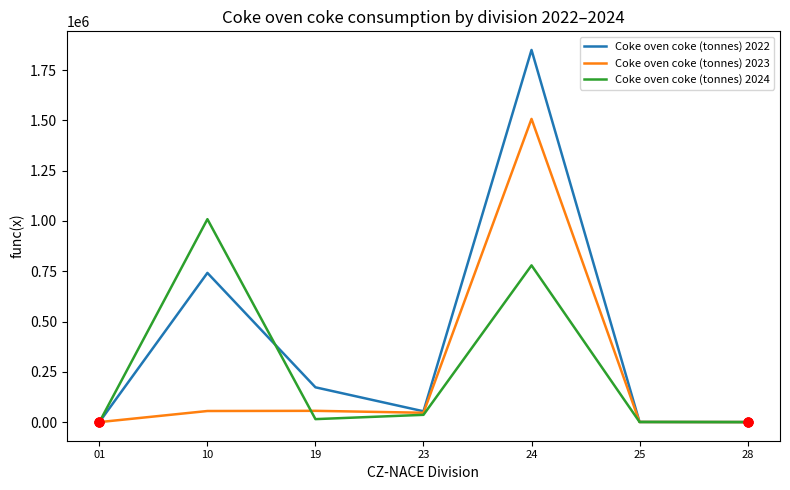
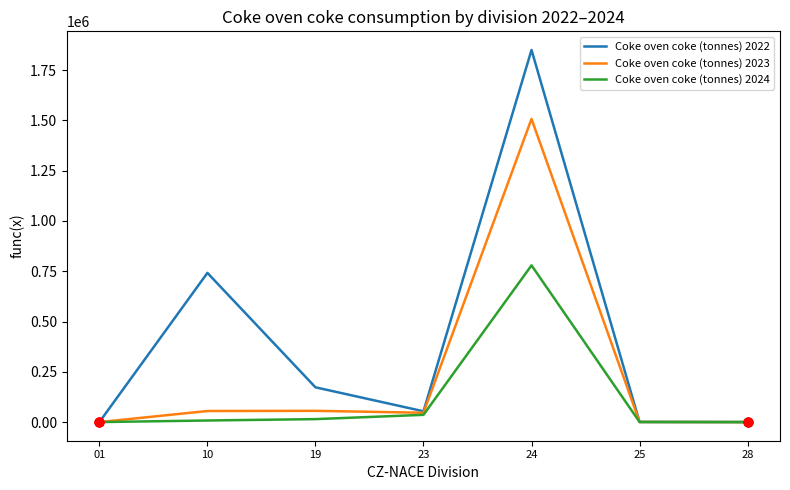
Coke oven coke (tonnes) 2024, 10: 1010000 -> 10000
